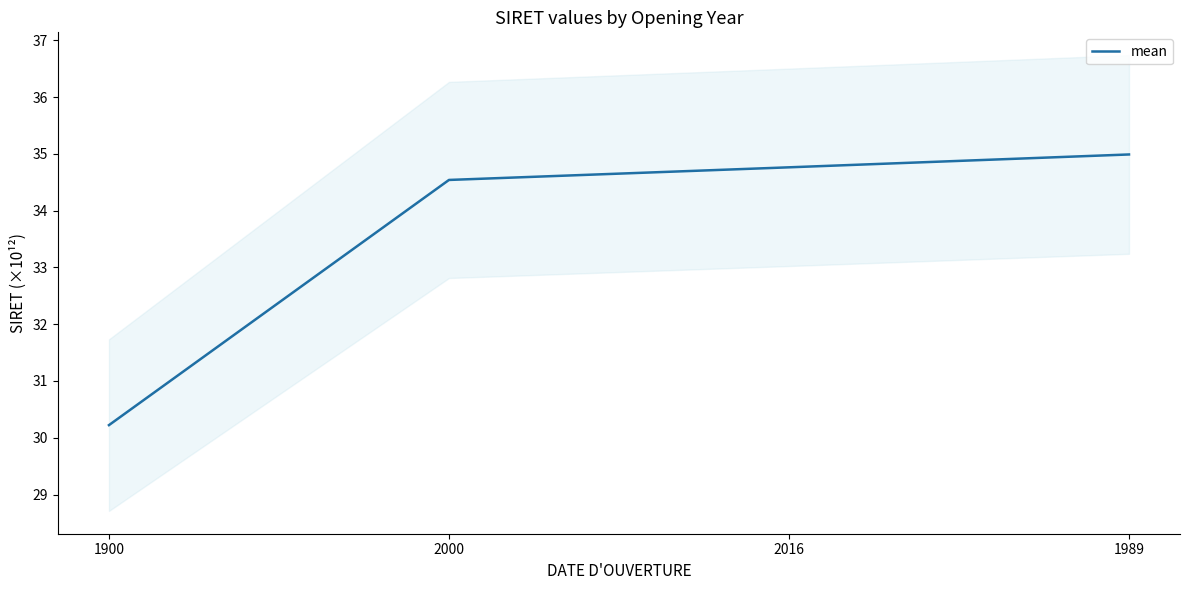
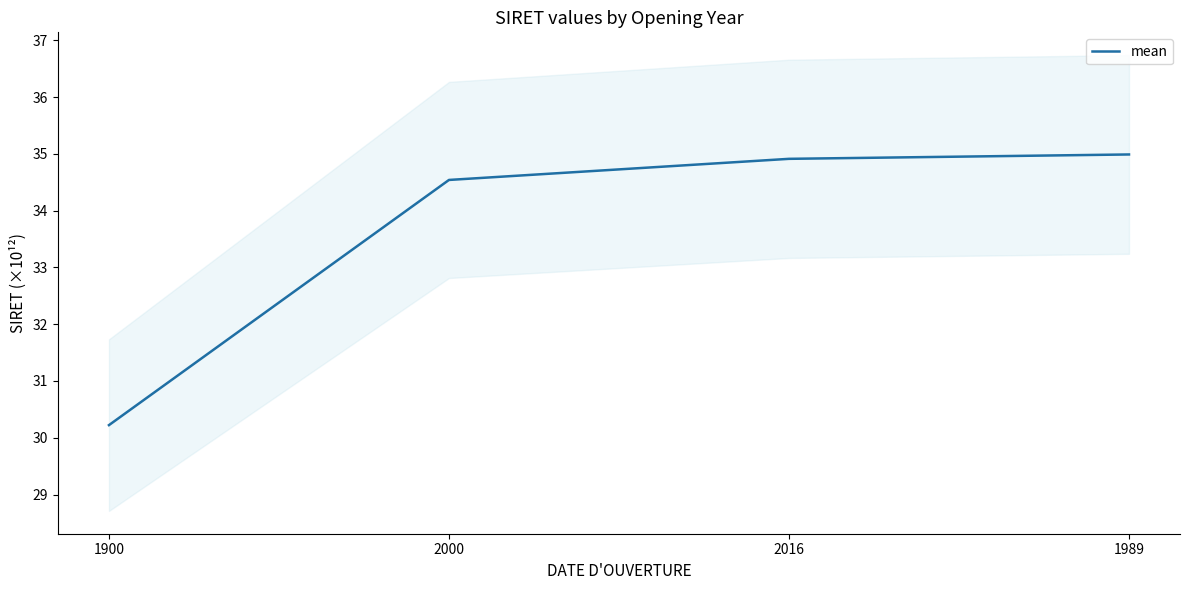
mean, 2016: 34.8 -> 34.9
